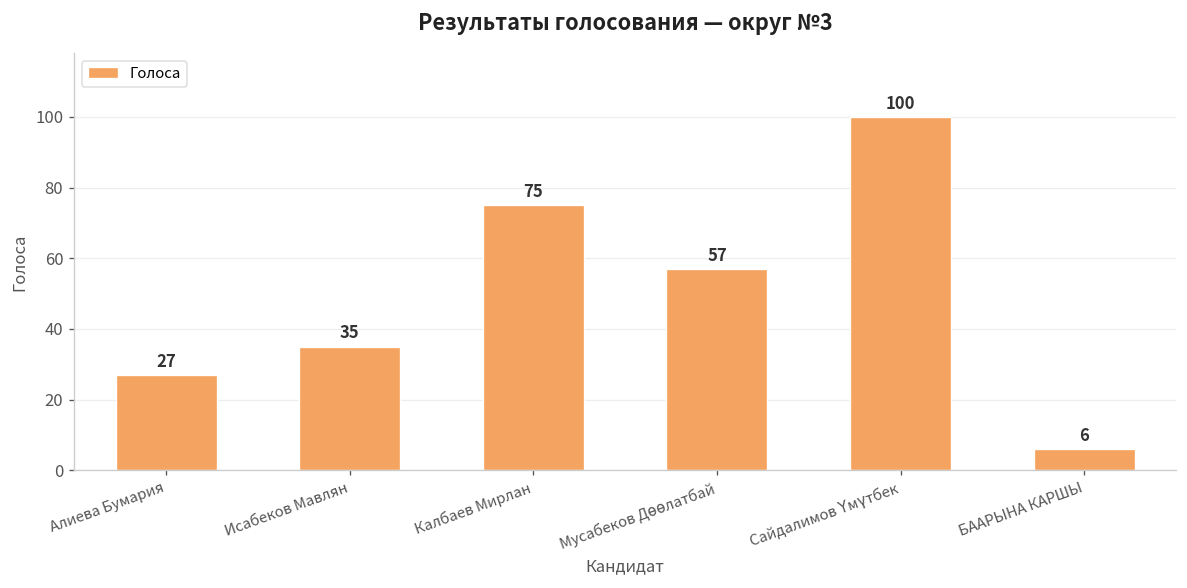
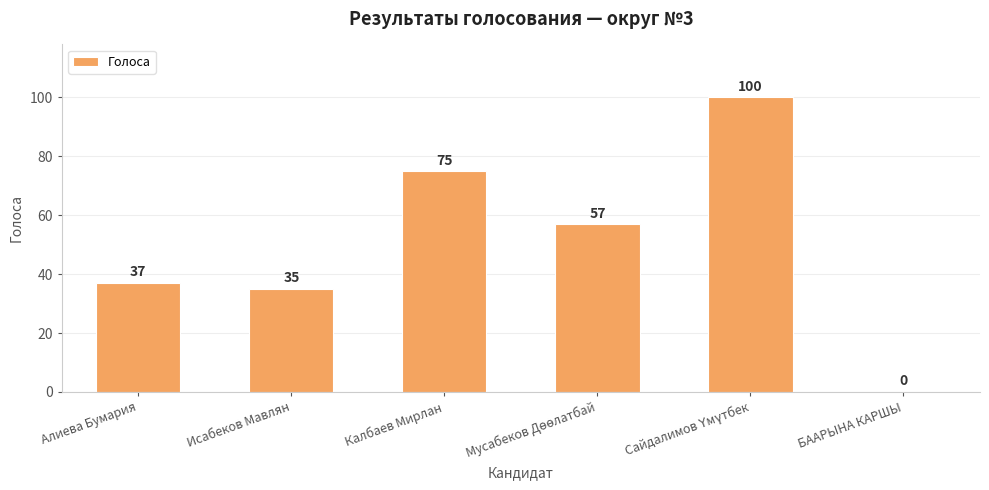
Алиева Бумария: 27 -> 37
БААРЫНА КАРШЫ: 6 -> 0
